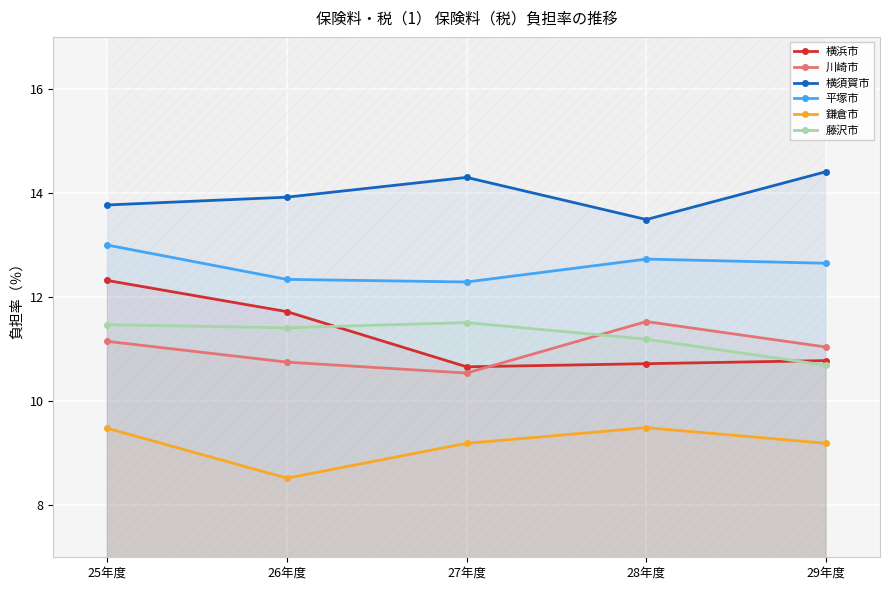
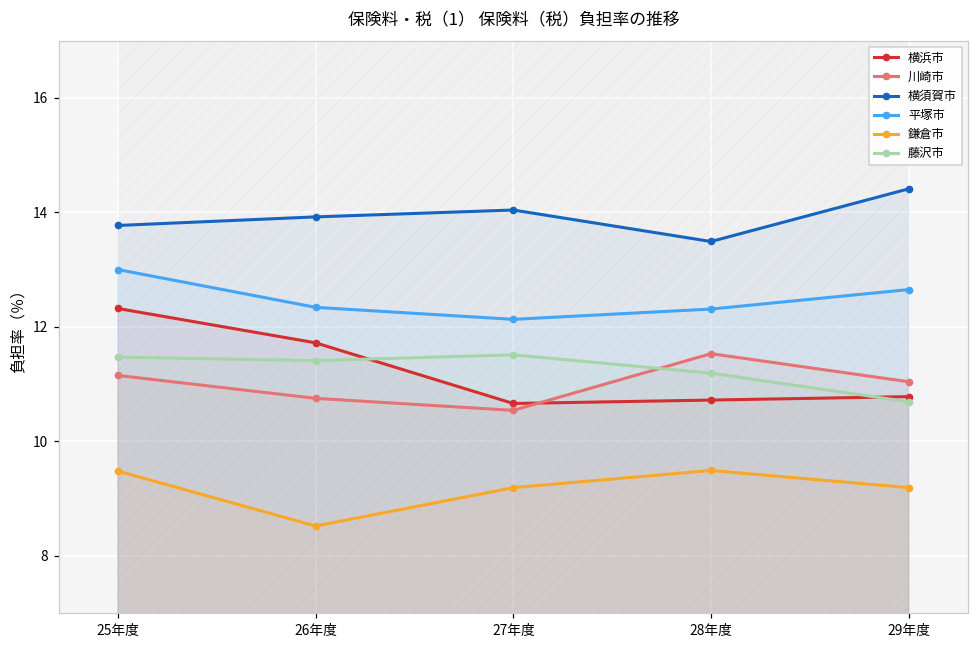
横須賀市, 27年度: 14.3 -> 14.0
平塚市, 27年度: 12.3 -> 12.1
平塚市, 28年度: 12.7 -> 12.3
